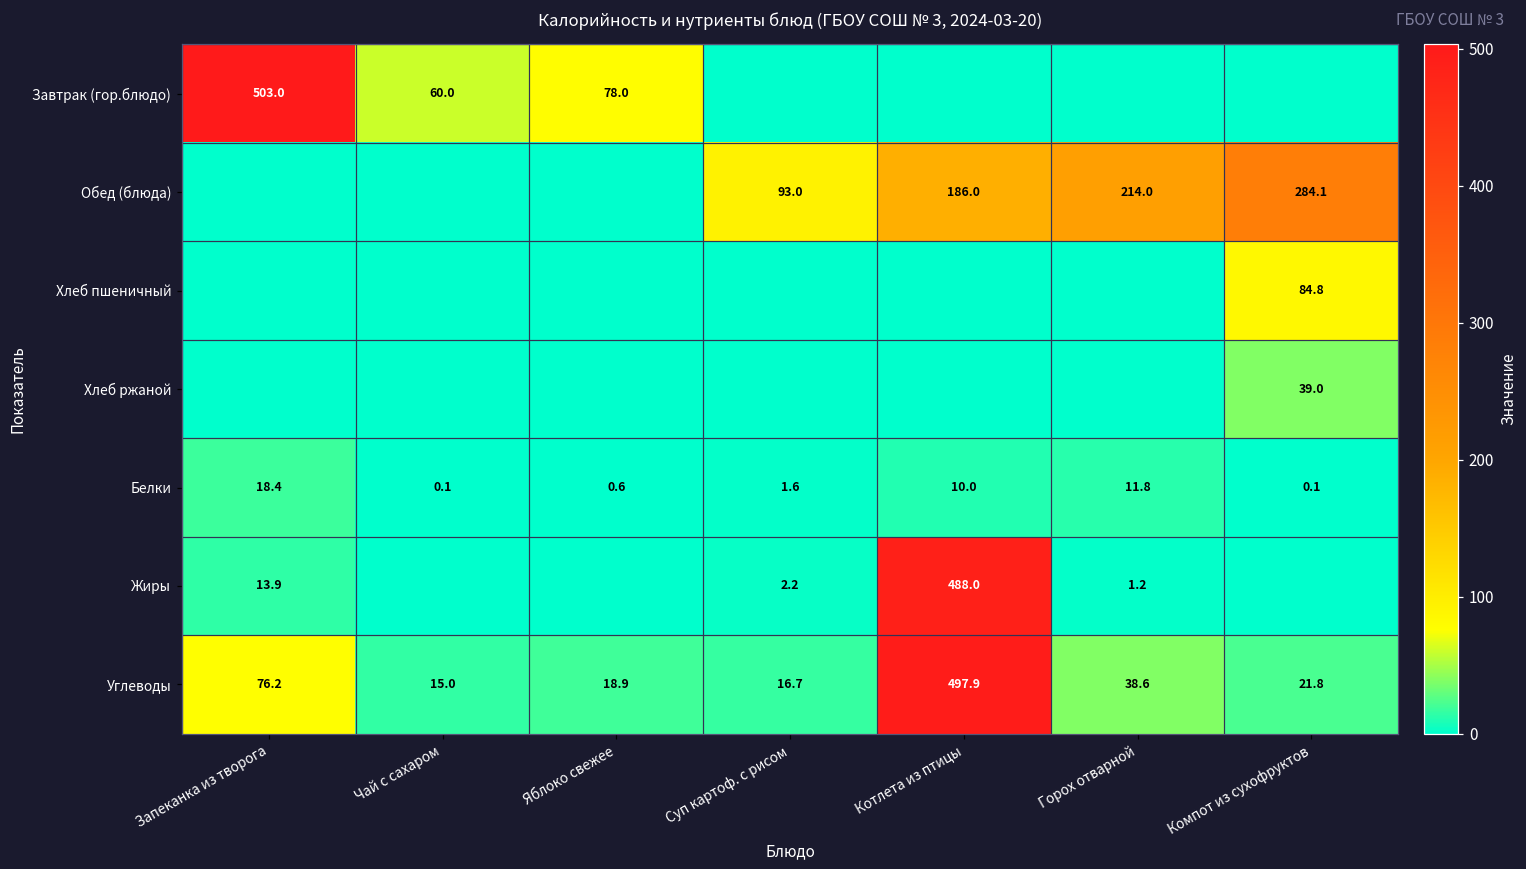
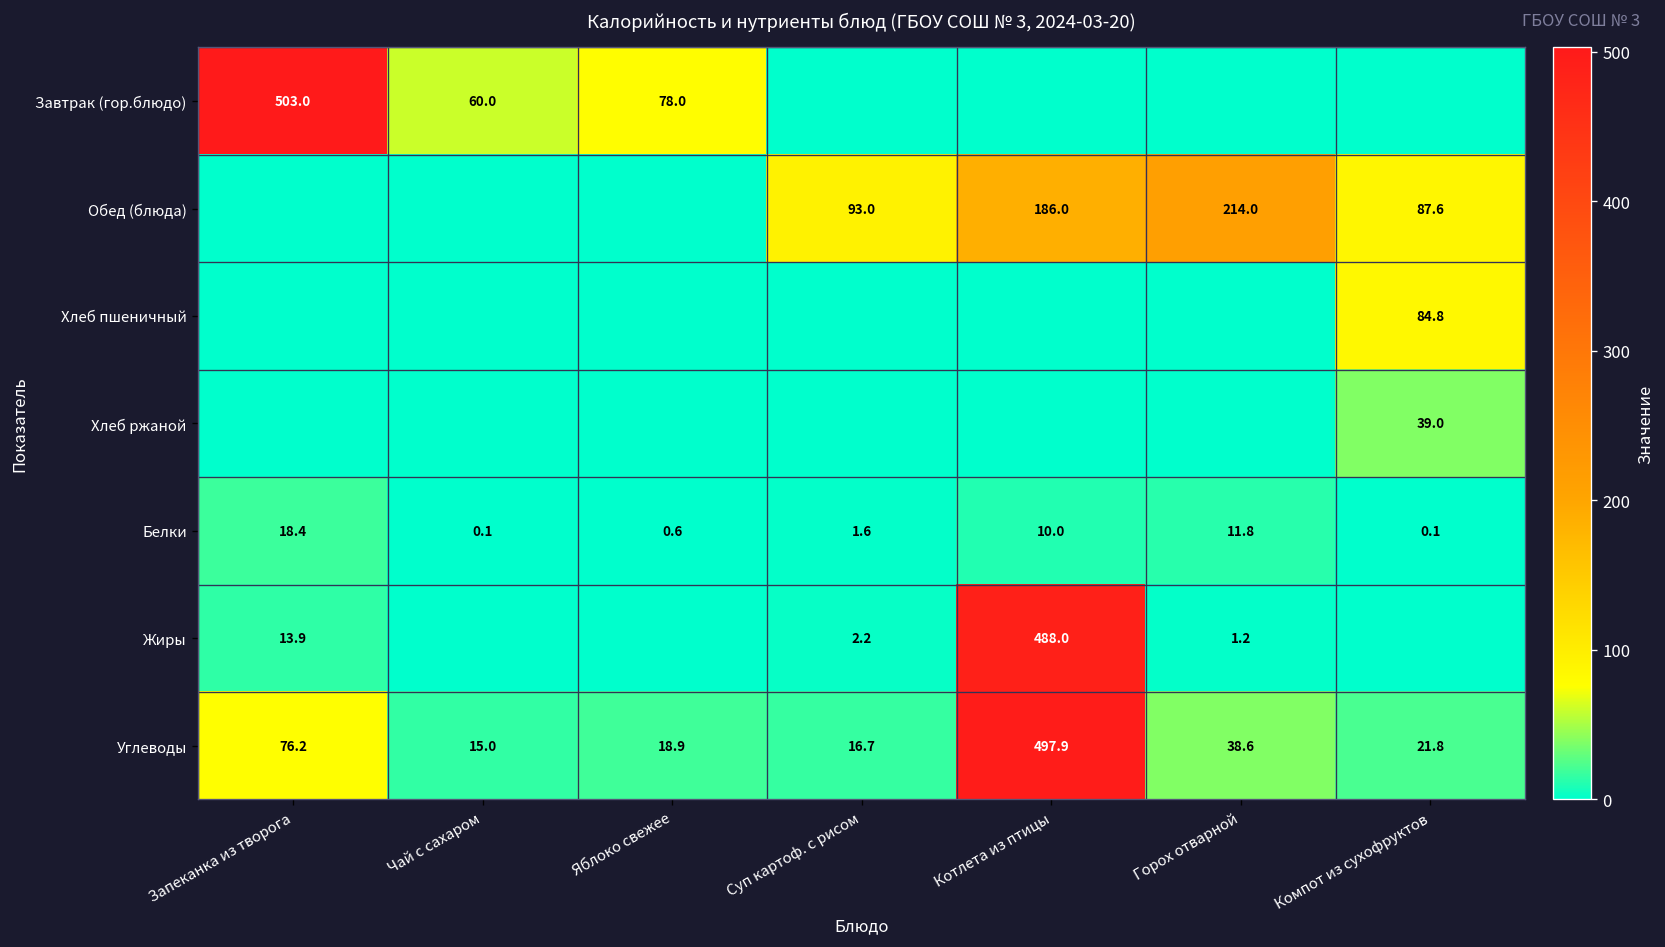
Обед (блюда), Компот из сухофруктов: 284.1 -> 87.6
